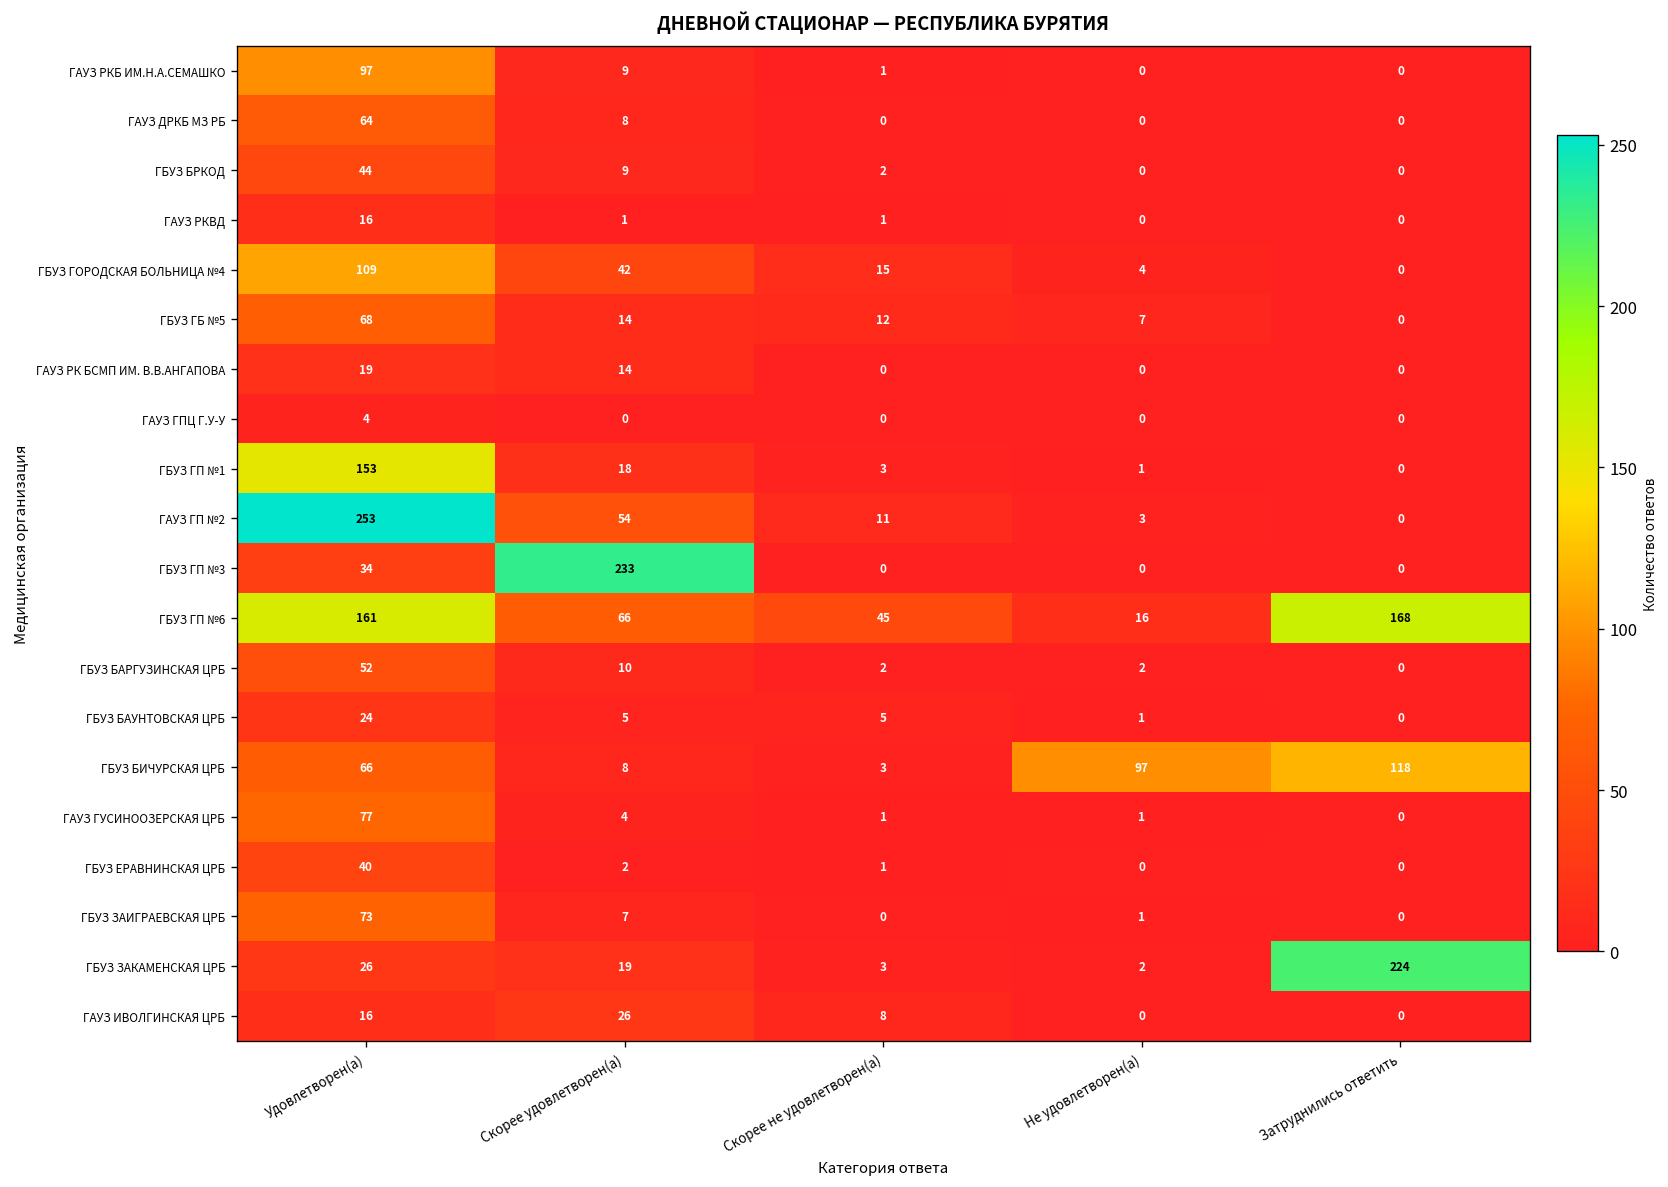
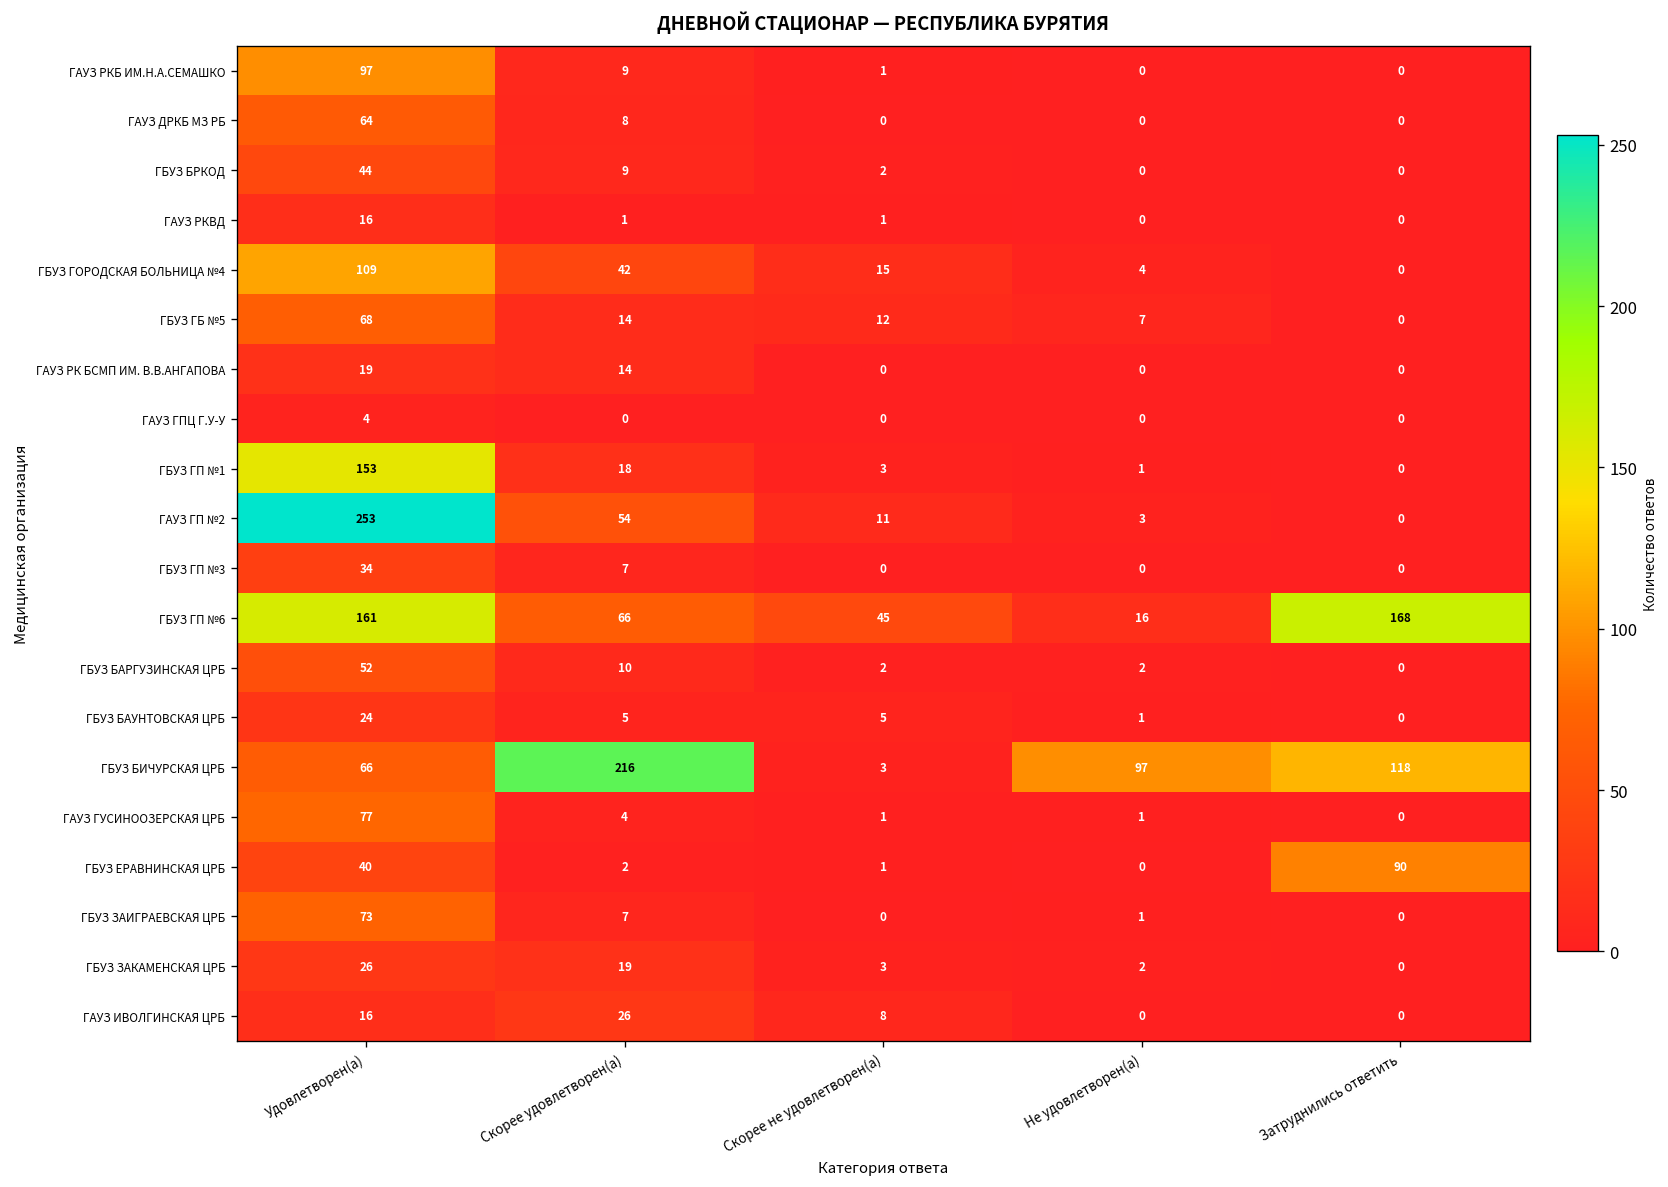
ГБУЗ ГП №3, Скорее удовлетворен(а): 233 -> 7
ГБУЗ БИЧУРСКАЯ ЦРБ, Скорее удовлетворен(а): 8 -> 216
ГБУЗ ЕРАВНИНСКАЯ ЦРБ, Затруднились ответить: 0 -> 90
ГБУЗ ЗАКАМЕНСКАЯ ЦРБ, Затруднились ответить: 224 -> 0
